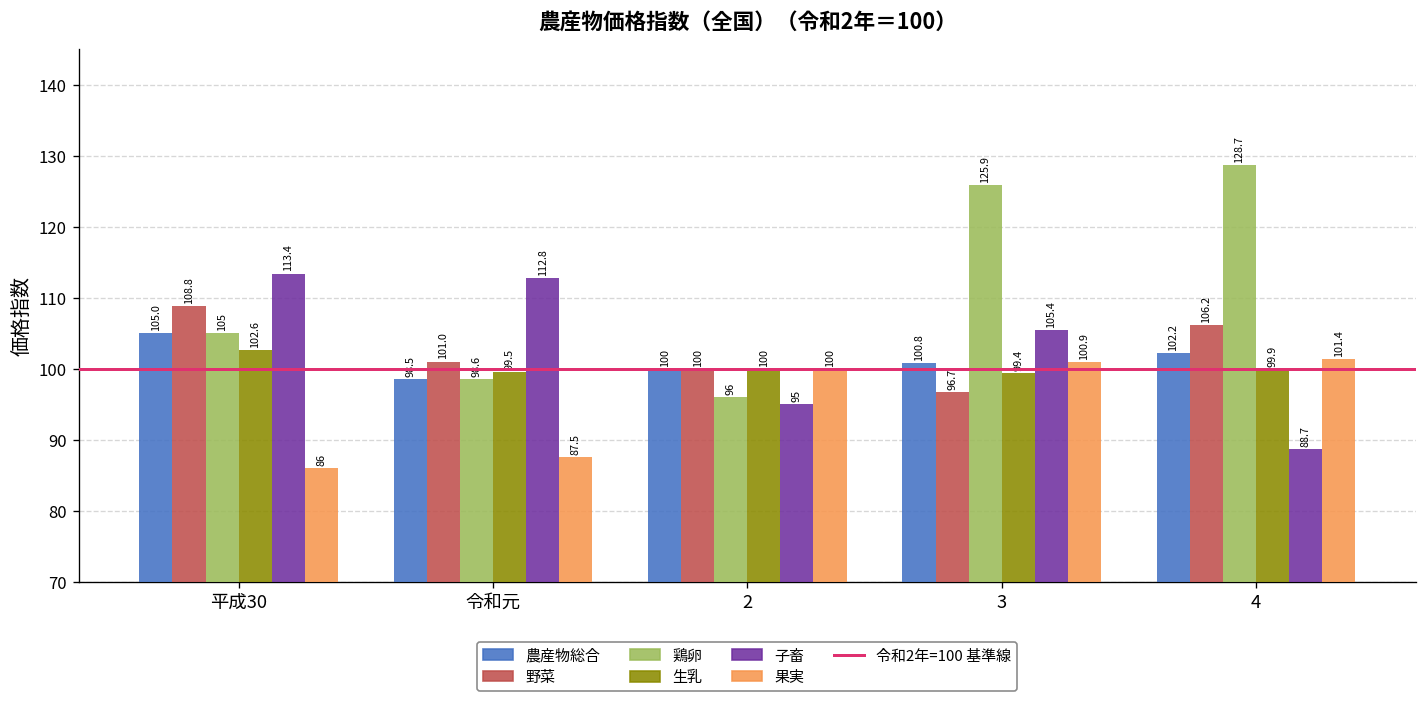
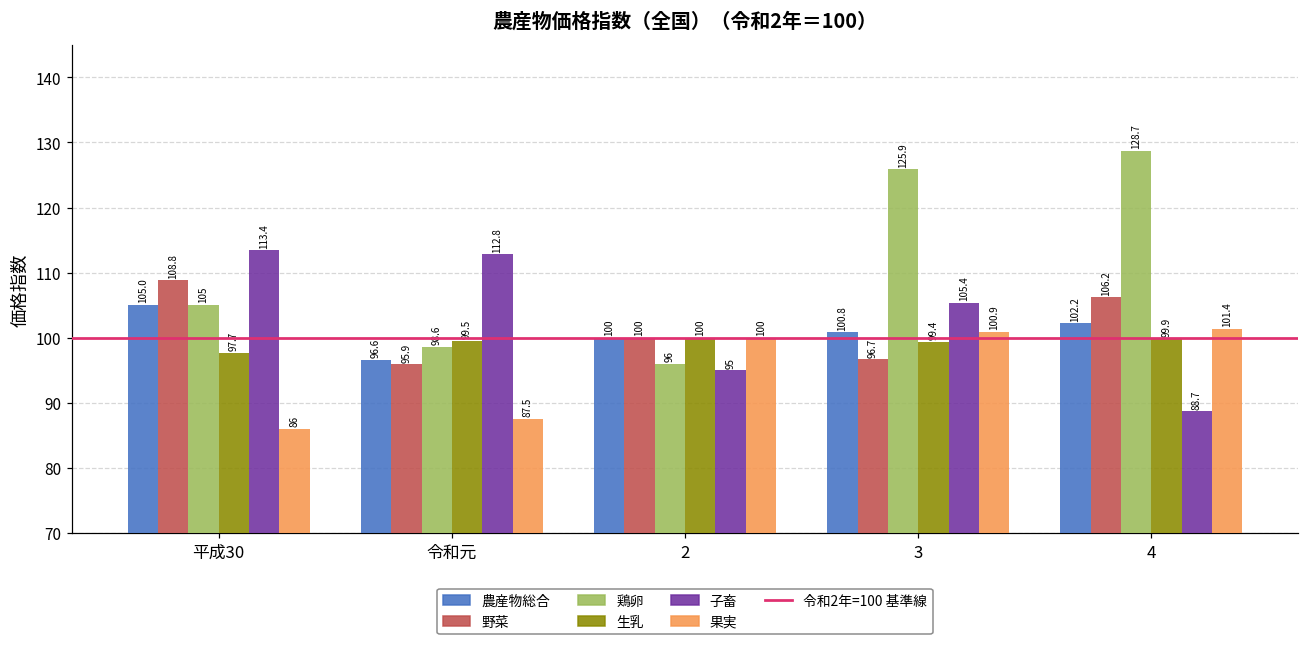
生乳, 平成30: 102.6 -> 97.7
農産物総合, 令和元: 98.5 -> 96.6
野菜, 令和元: 101.0 -> 95.9
